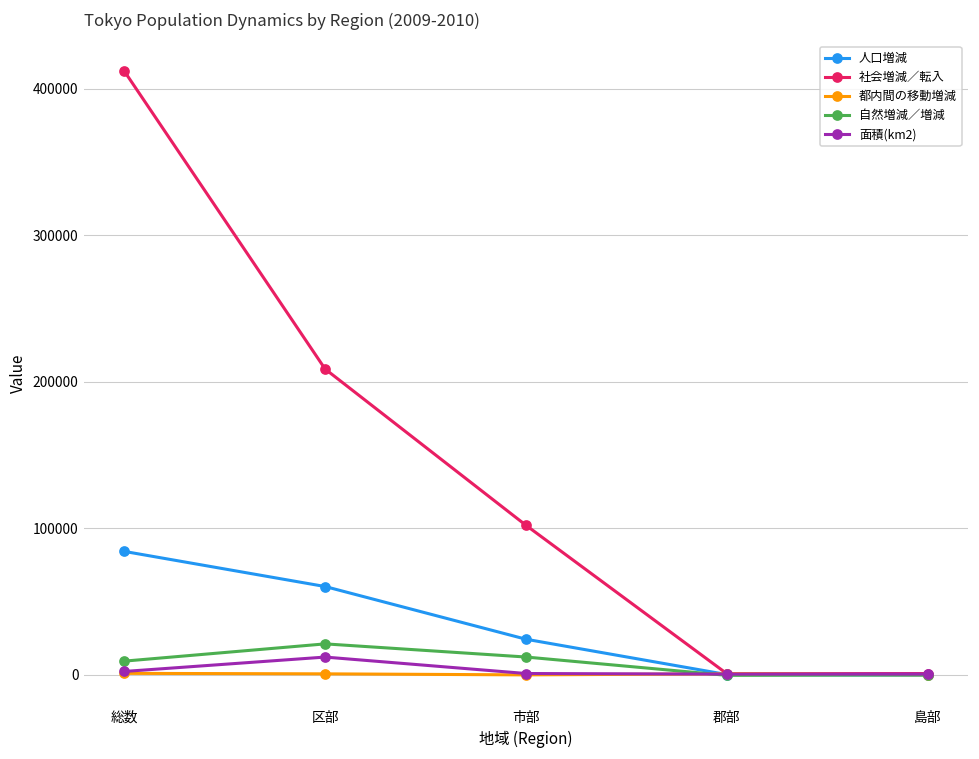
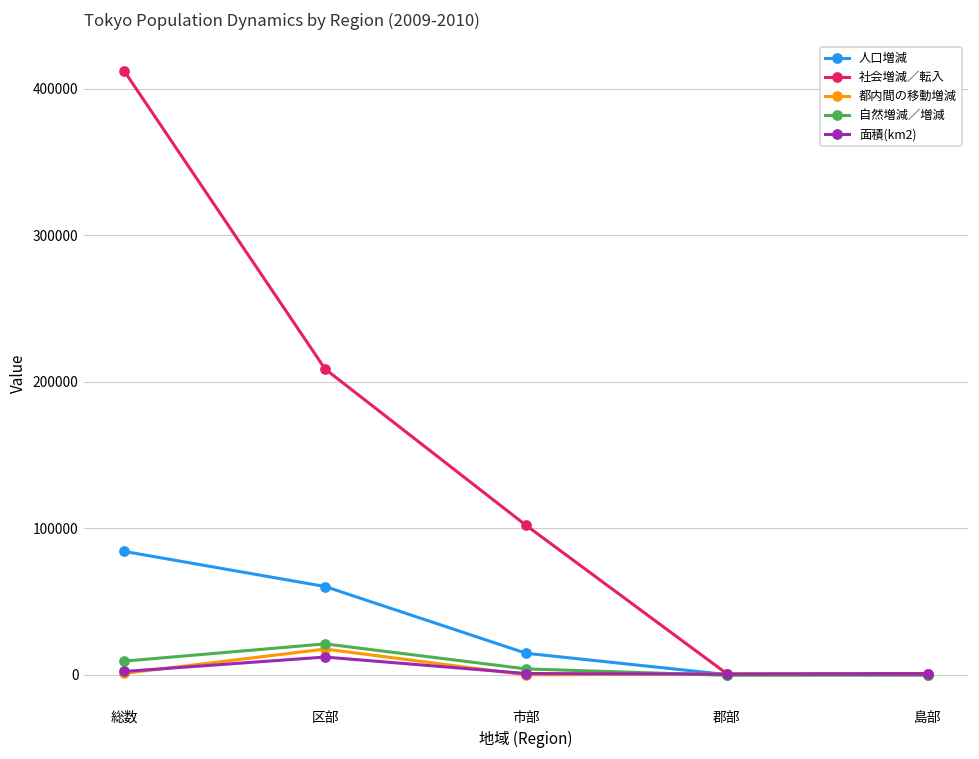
都内間の移動増減, 区部: 1000 -> 17000
人口増減, 市部: 24000 -> 15000
自然増減／増減, 市部: 12000 -> 4000
